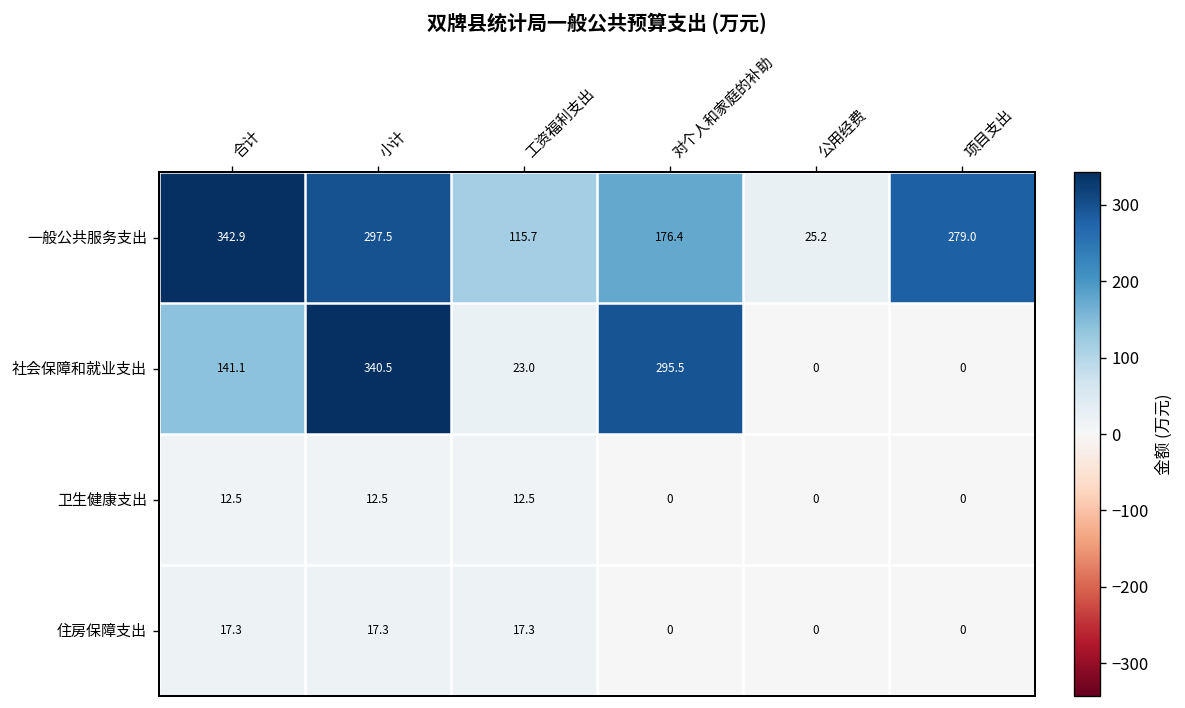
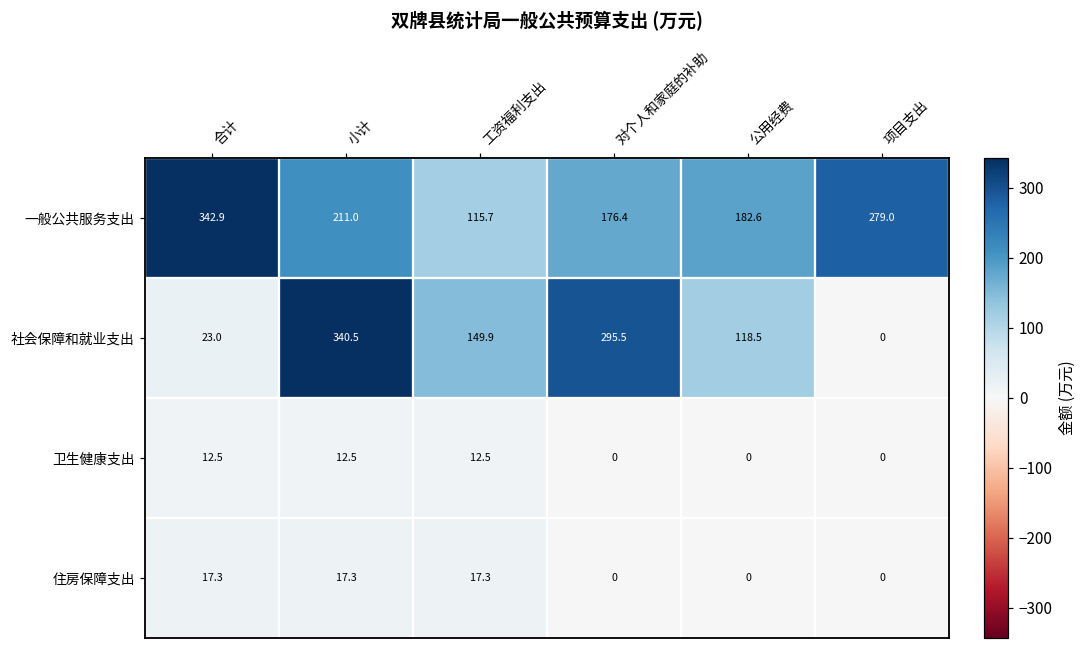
一般公共服务支出, 小计: 297.5 -> 211.0
一般公共服务支出, 公用经费: 25.2 -> 182.6
社会保障和就业支出, 合计: 141.1 -> 23.0
社会保障和就业支出, 工资福利支出: 23.0 -> 149.9
社会保障和就业支出, 公用经费: 0 -> 118.5
